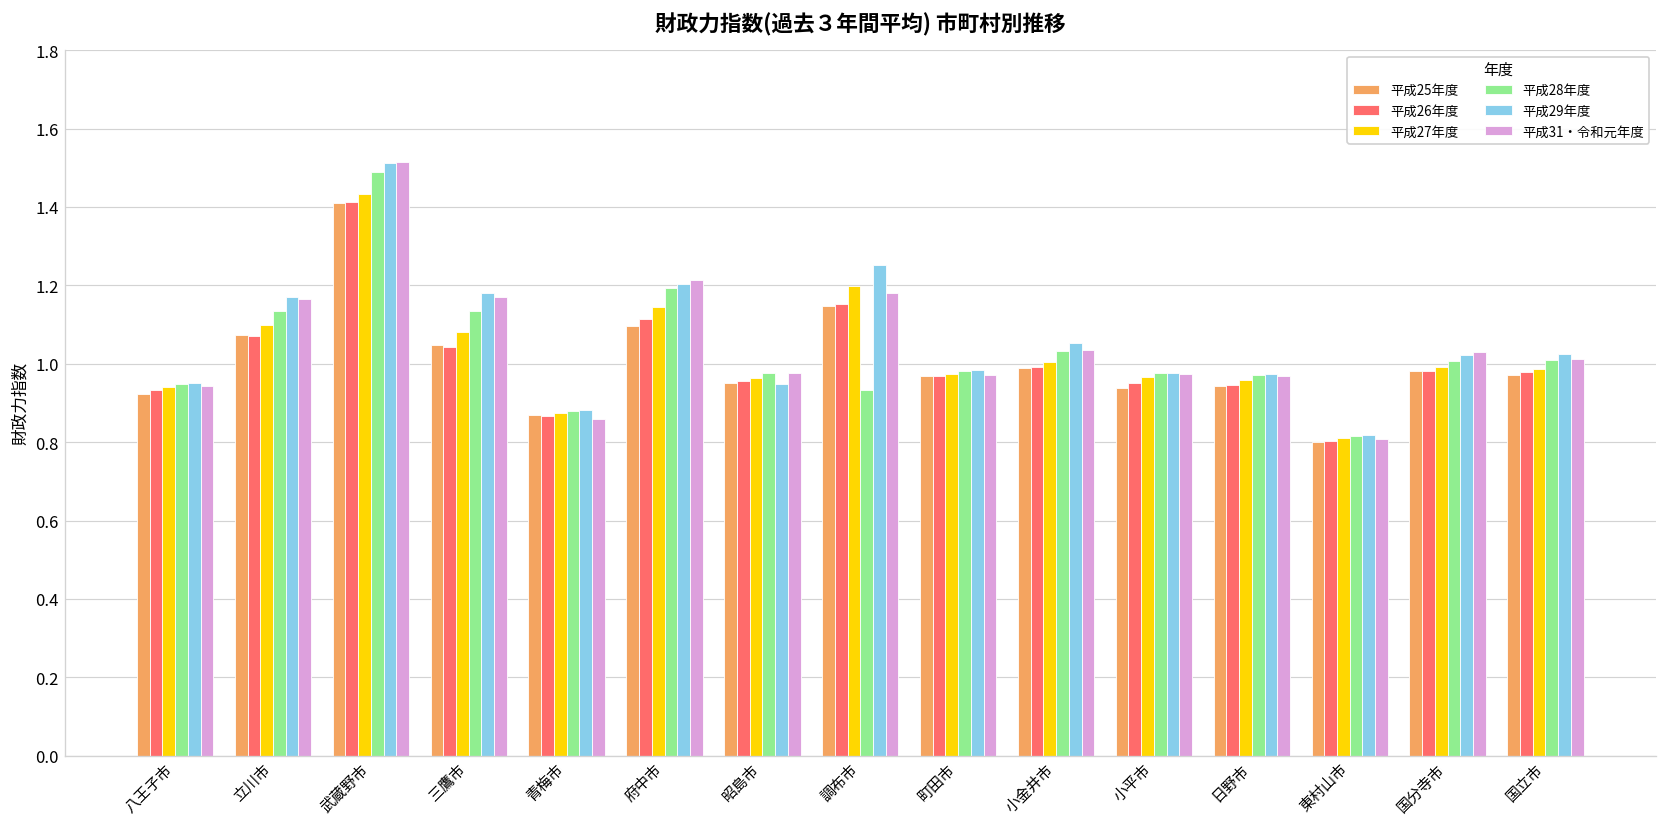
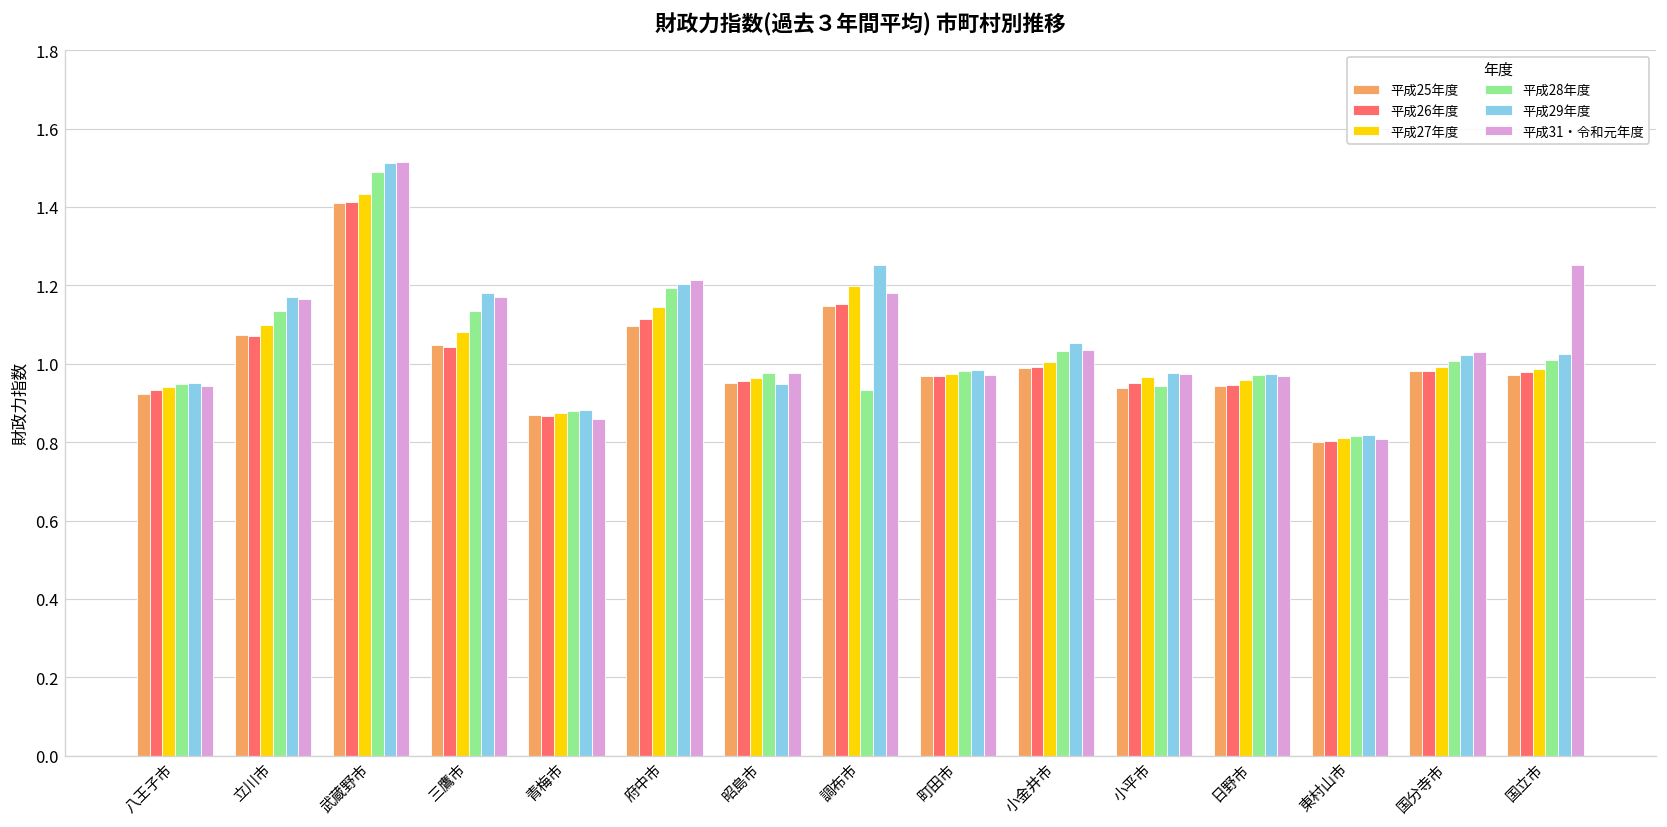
平成28年度, 小平市: 0.98 -> 0.94
平成31・令和元年度, 国立市: 1.01 -> 1.25
